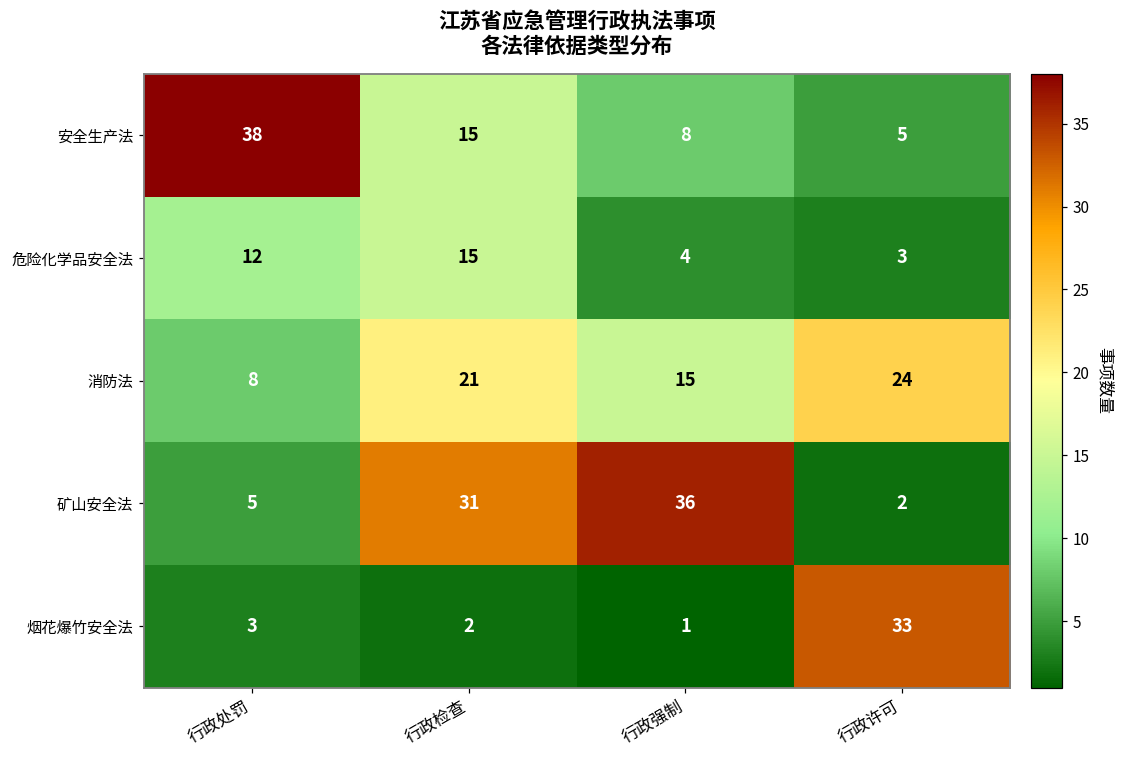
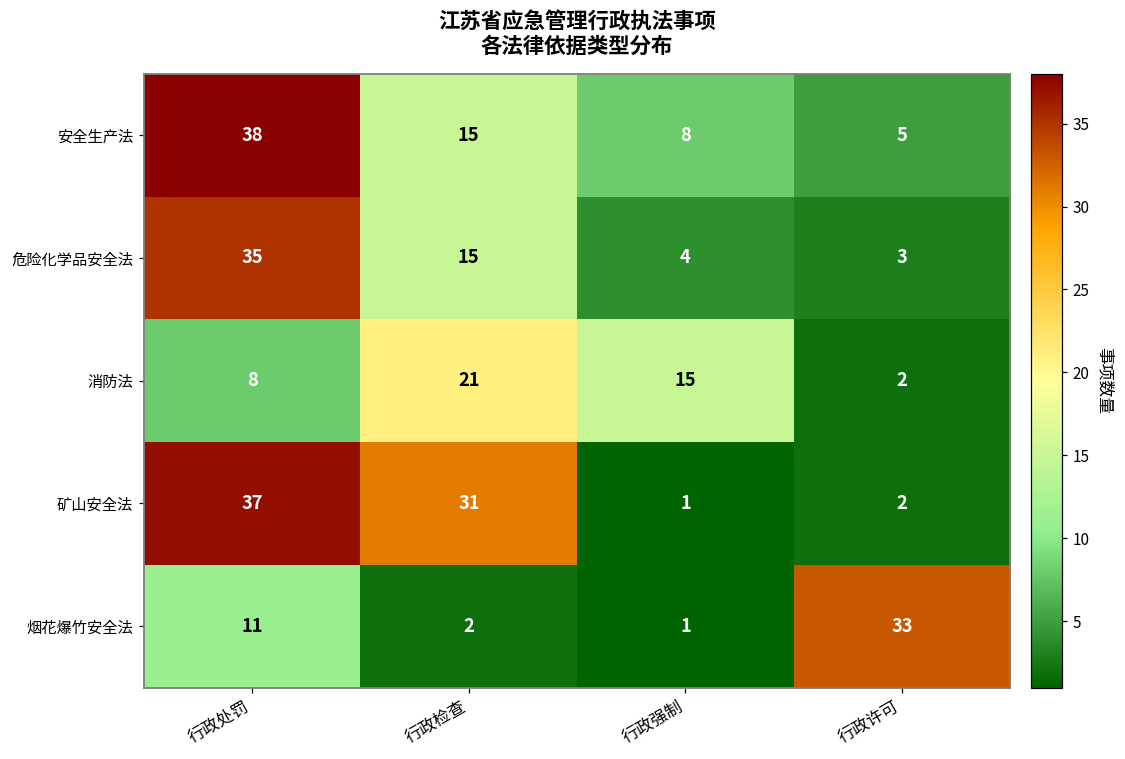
危险化学品安全法, 行政处罚: 12 -> 35
消防法, 行政许可: 24 -> 2
矿山安全法, 行政处罚: 5 -> 37
矿山安全法, 行政强制: 36 -> 1
烟花爆竹安全法, 行政处罚: 3 -> 11
